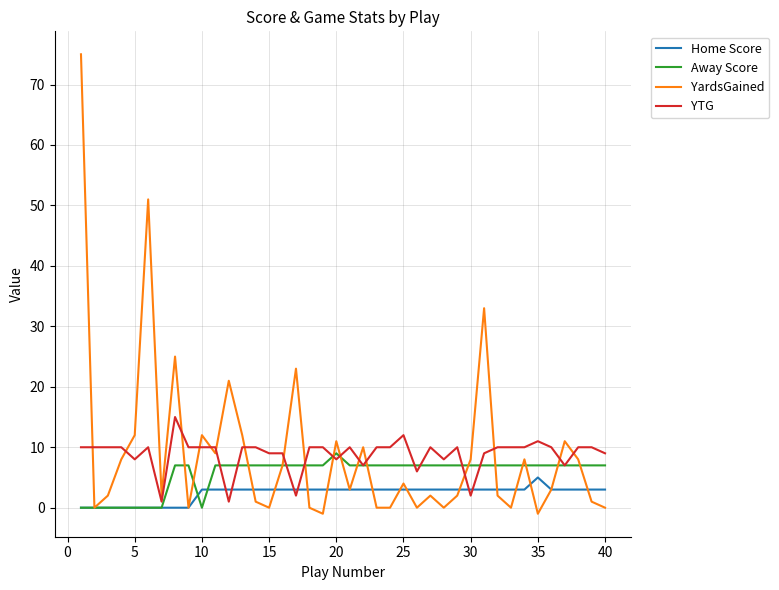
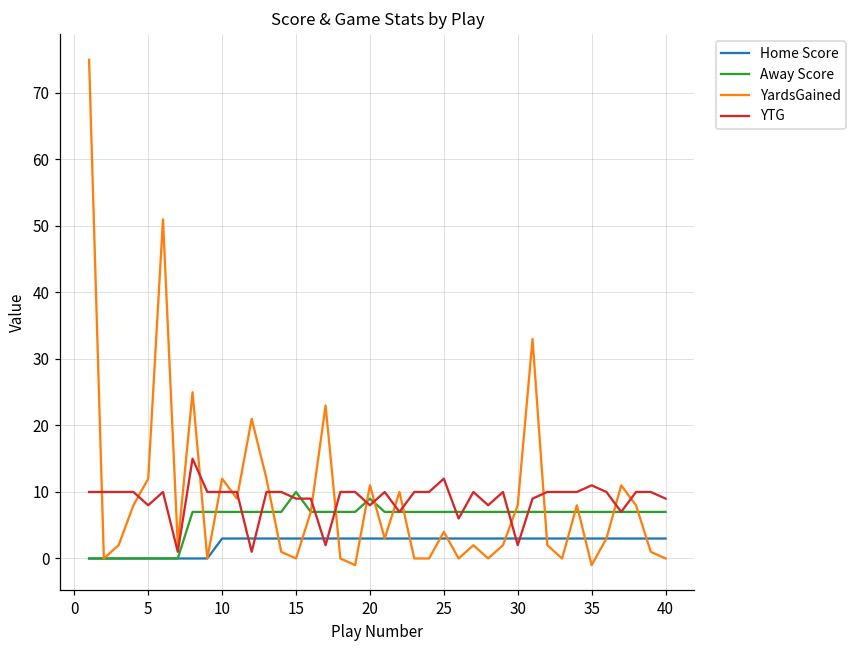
Away Score, 10: 0 -> 7
Away Score, 15: 7 -> 10
Home Score, 35: 5 -> 3
